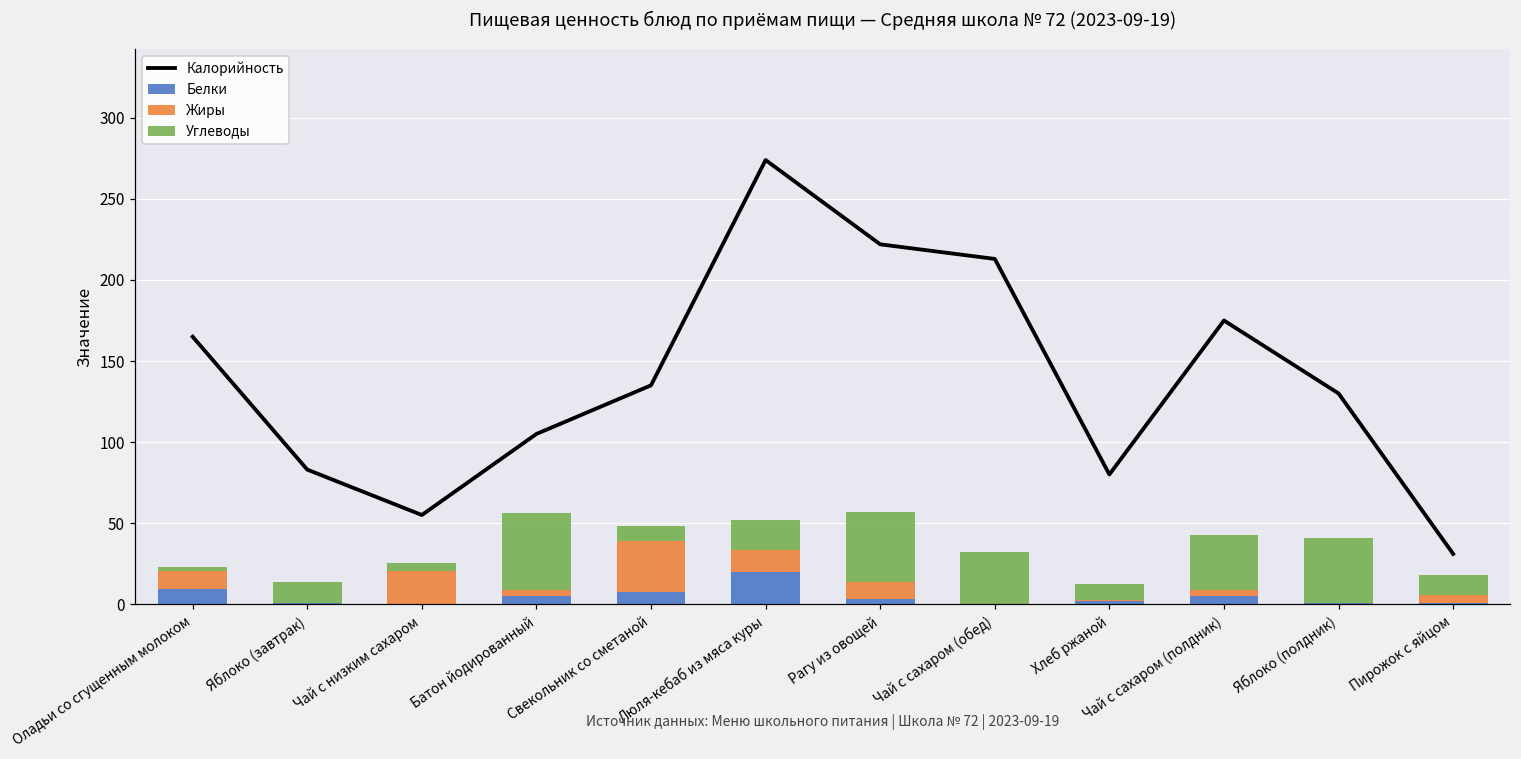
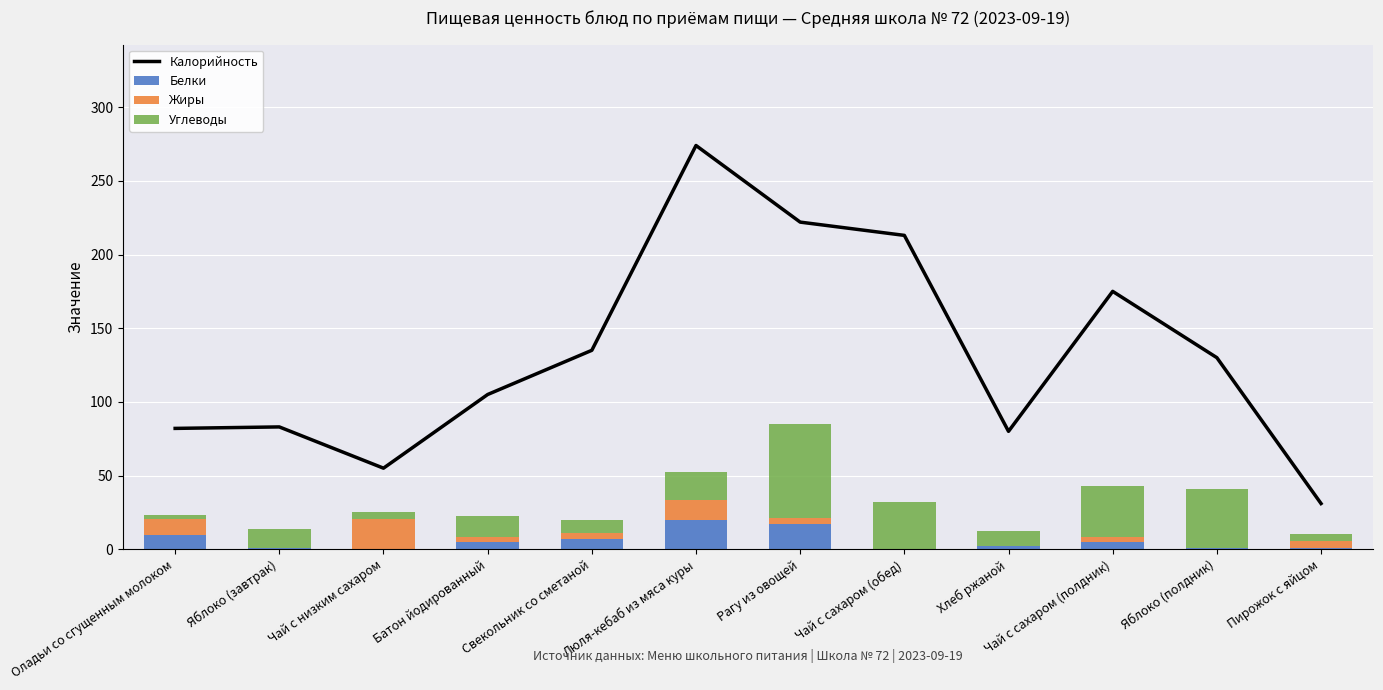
Калорийность, Оладьи со сгущенным молоком: 165 -> 82
Углеводы, Батон йодированный: 48 -> 14
Жиры, Свекольник со сметаной: 32 -> 4
Белки, Рагу из овощей: 3 -> 17
Жиры, Рагу из овощей: 11 -> 4
Углеводы, Рагу из овощей: 43 -> 64
Углеводы, Пирожок с яйцом: 13 -> 5
